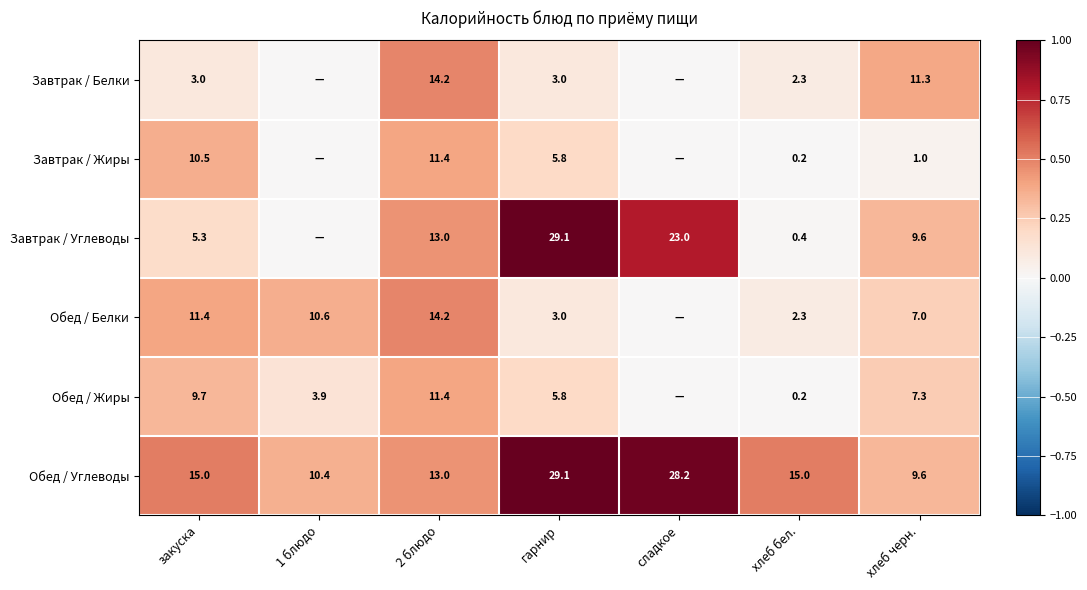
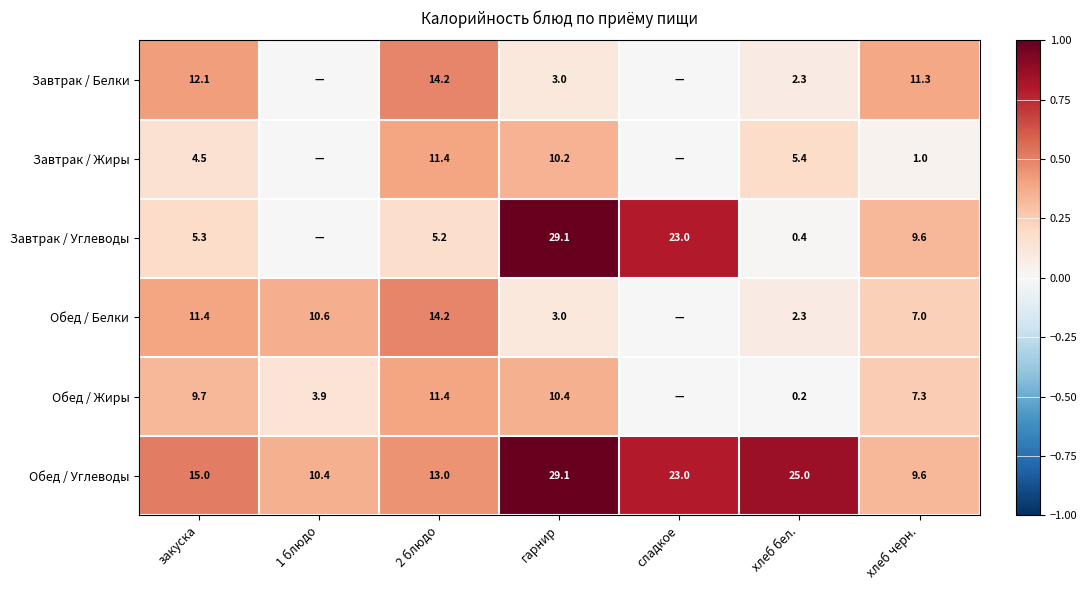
Завтрак / Белки, закуска: 3.0 -> 12.1
Завтрак / Жиры, закуска: 10.5 -> 4.5
Завтрак / Жиры, гарнир: 5.8 -> 10.2
Завтрак / Жиры, хлеб бел.: 0.2 -> 5.4
Завтрак / Углеводы, 2 блюдо: 13.0 -> 5.2
Обед / Жиры, гарнир: 5.8 -> 10.4
Обед / Углеводы, сладкое: 28.2 -> 23.0
Обед / Углеводы, хлеб бел.: 15.0 -> 25.0
